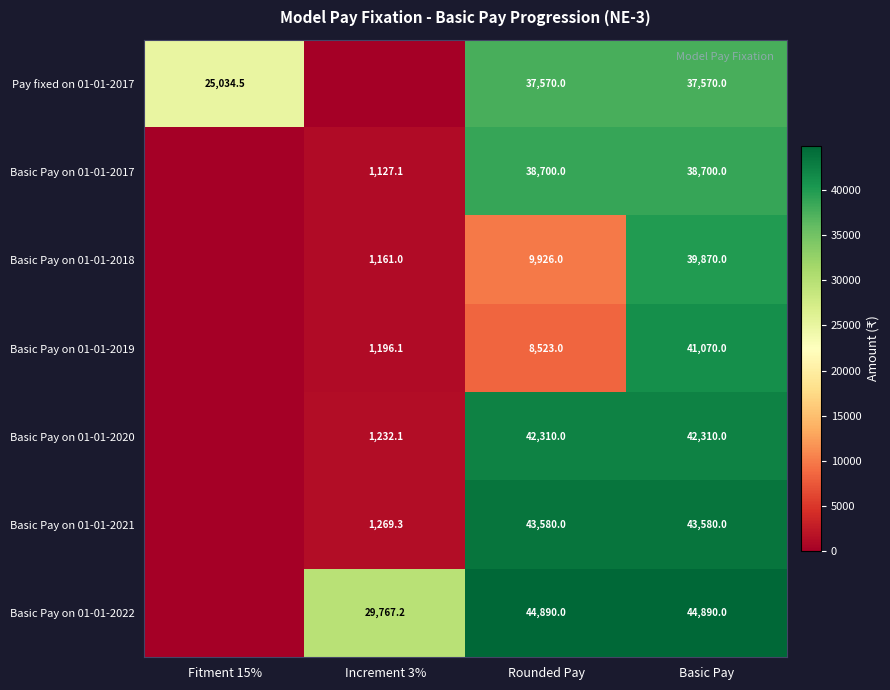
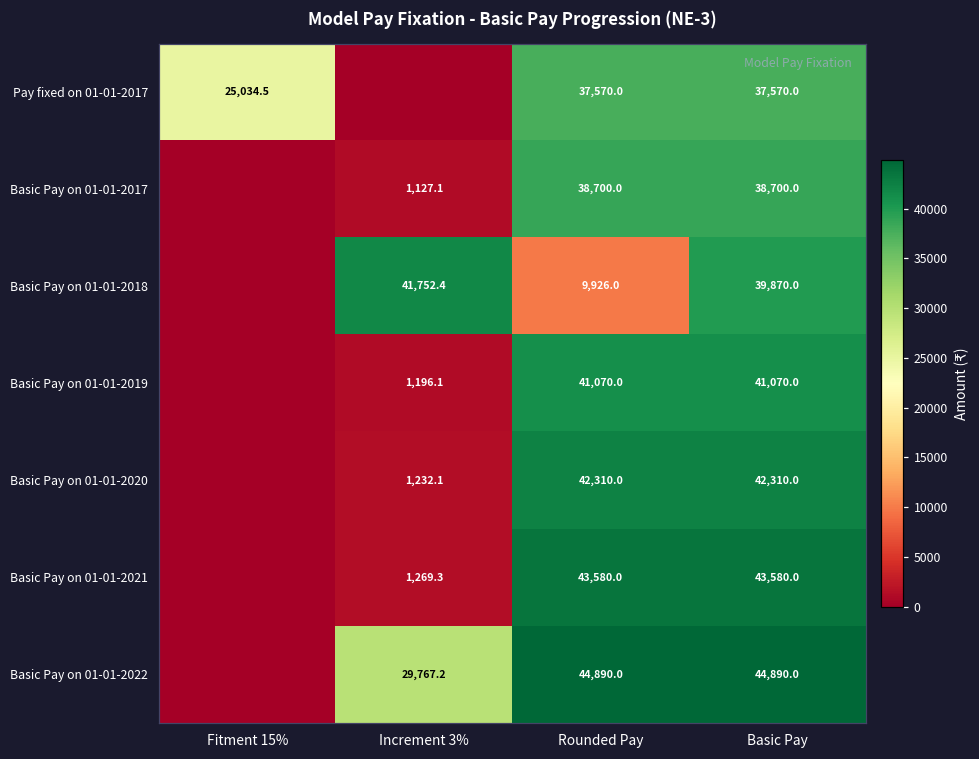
Basic Pay on 01-01-2018, Increment 3%: 1,161.0 -> 41,752.4
Basic Pay on 01-01-2019, Rounded Pay: 8,523.0 -> 41,070.0
